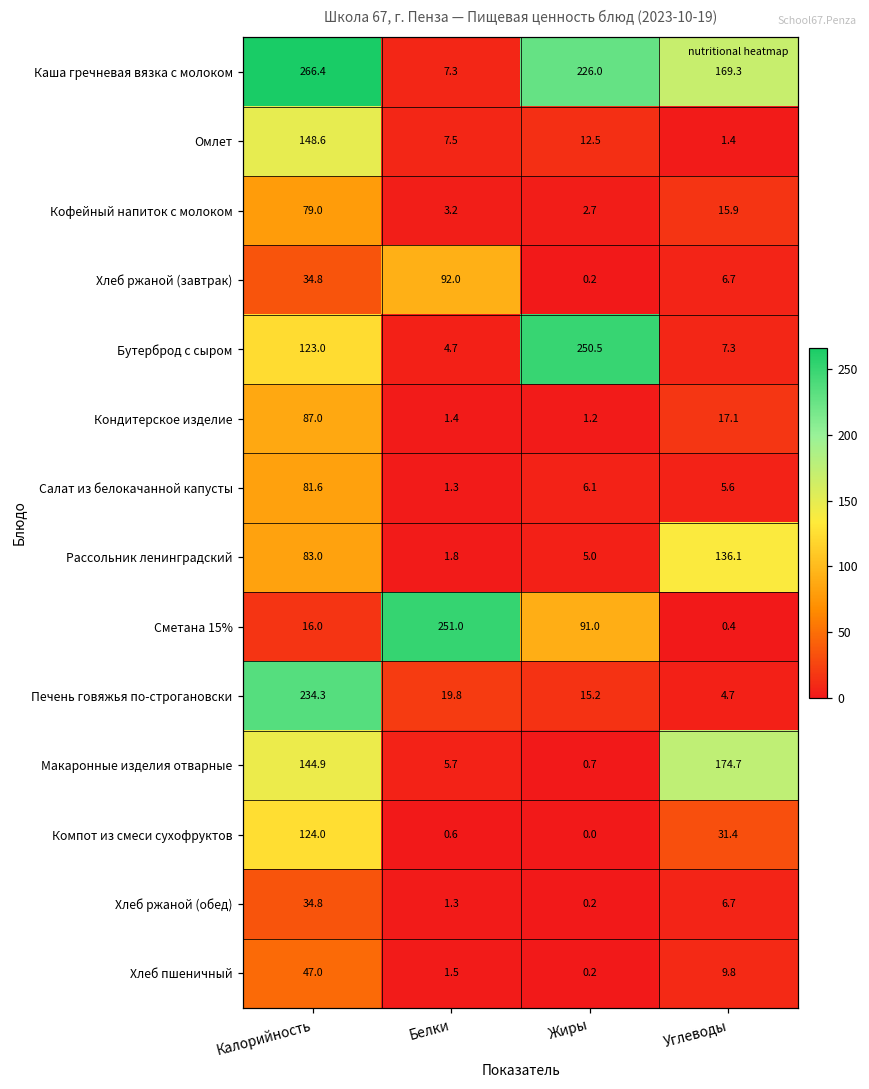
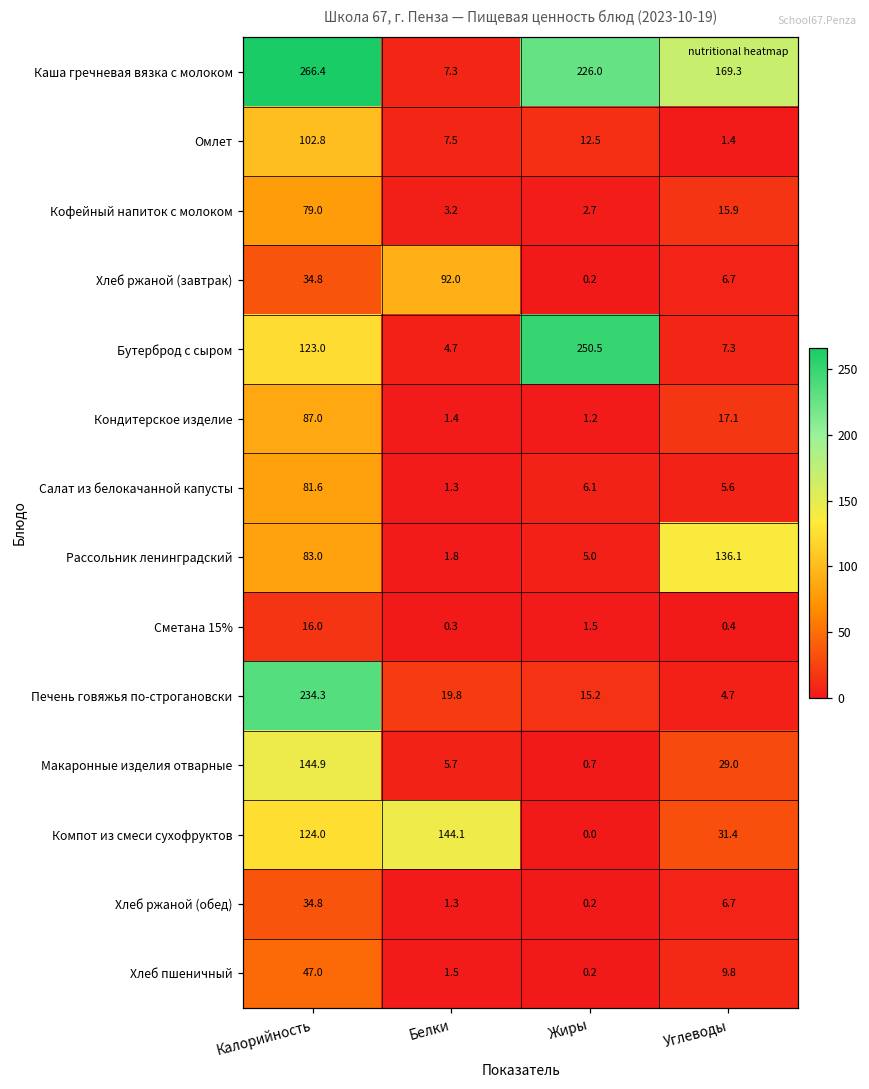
Омлет, Калорийность: 148.6 -> 102.8
Сметана 15%, Белки: 251.0 -> 0.3
Сметана 15%, Жиры: 91.0 -> 1.5
Макаронные изделия отварные, Углеводы: 174.7 -> 29.0
Компот из смеси сухофруктов, Белки: 0.6 -> 144.1
